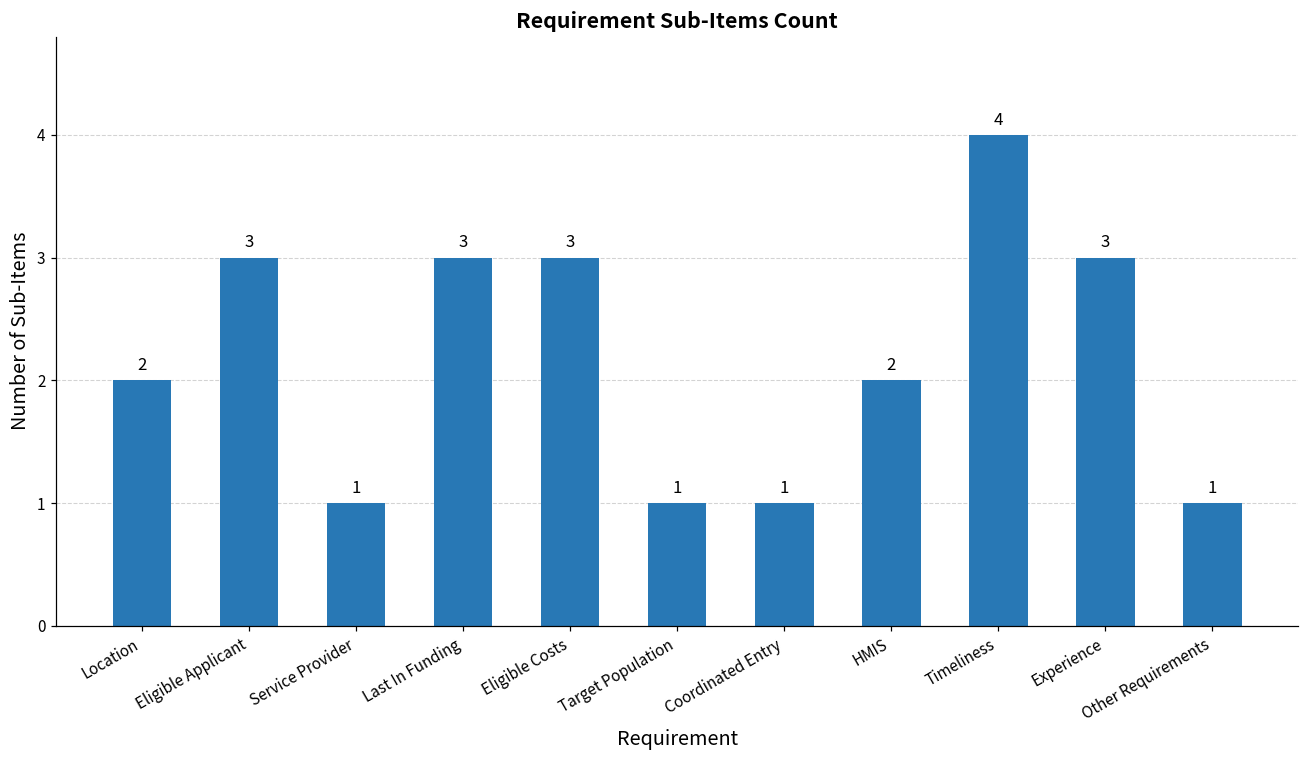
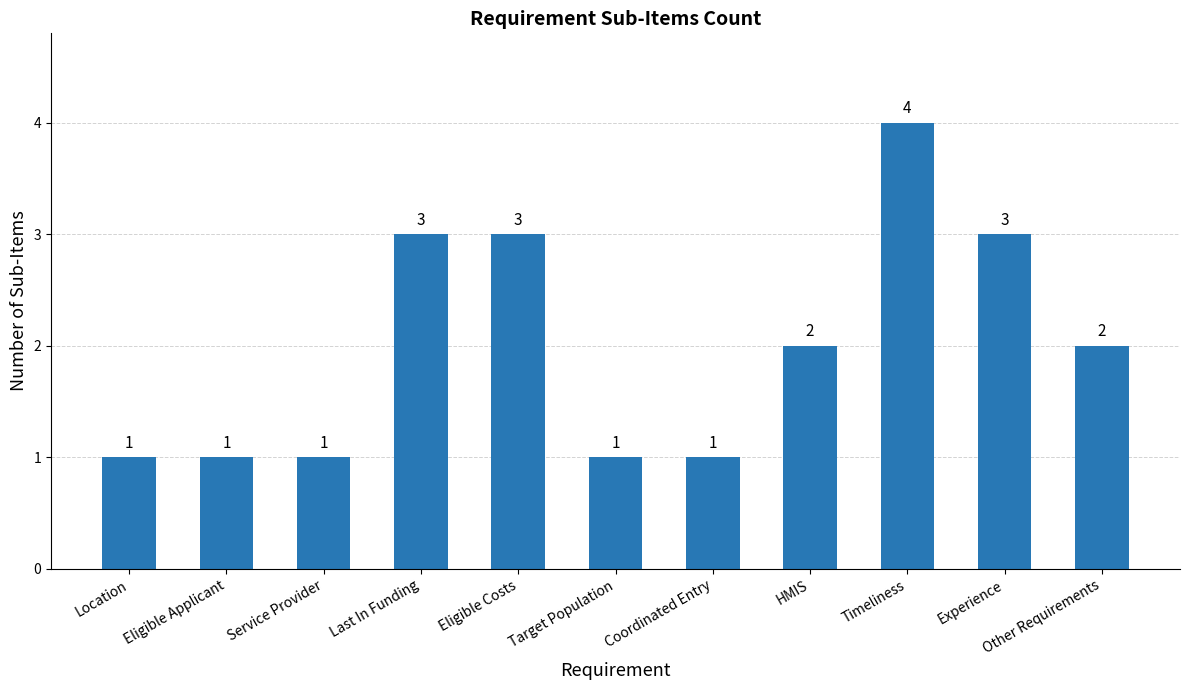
Location: 2 -> 1
Eligible Applicant: 3 -> 1
Other Requirements: 1 -> 2
